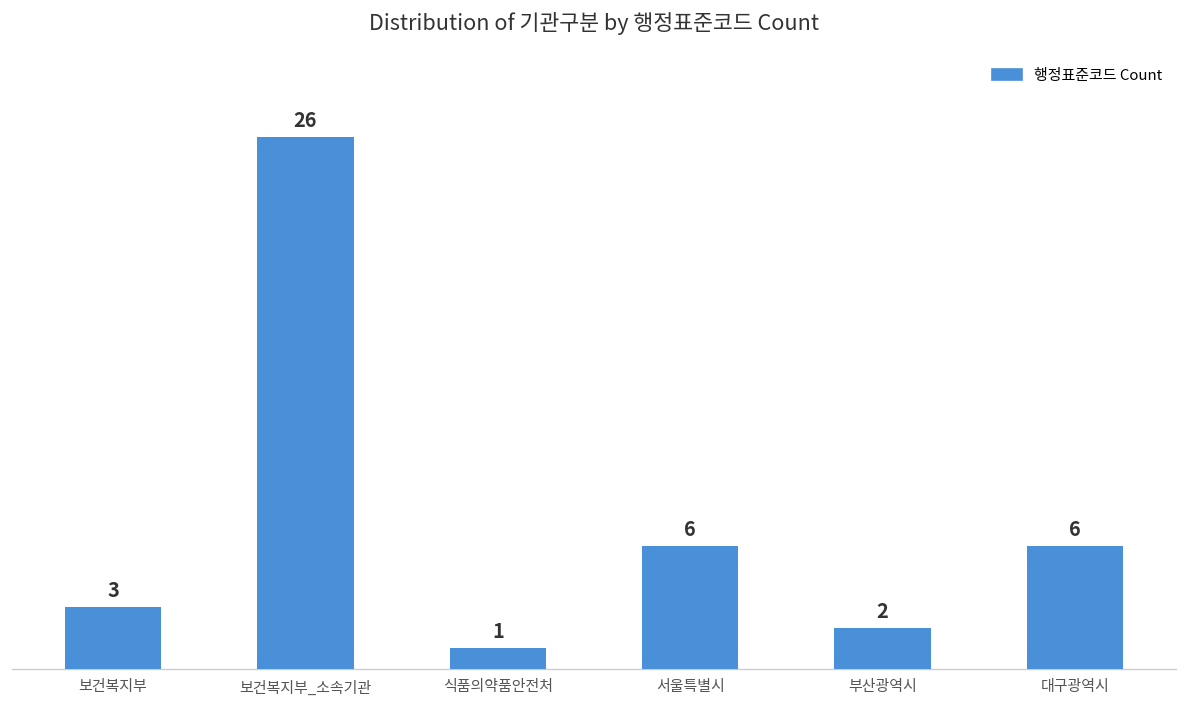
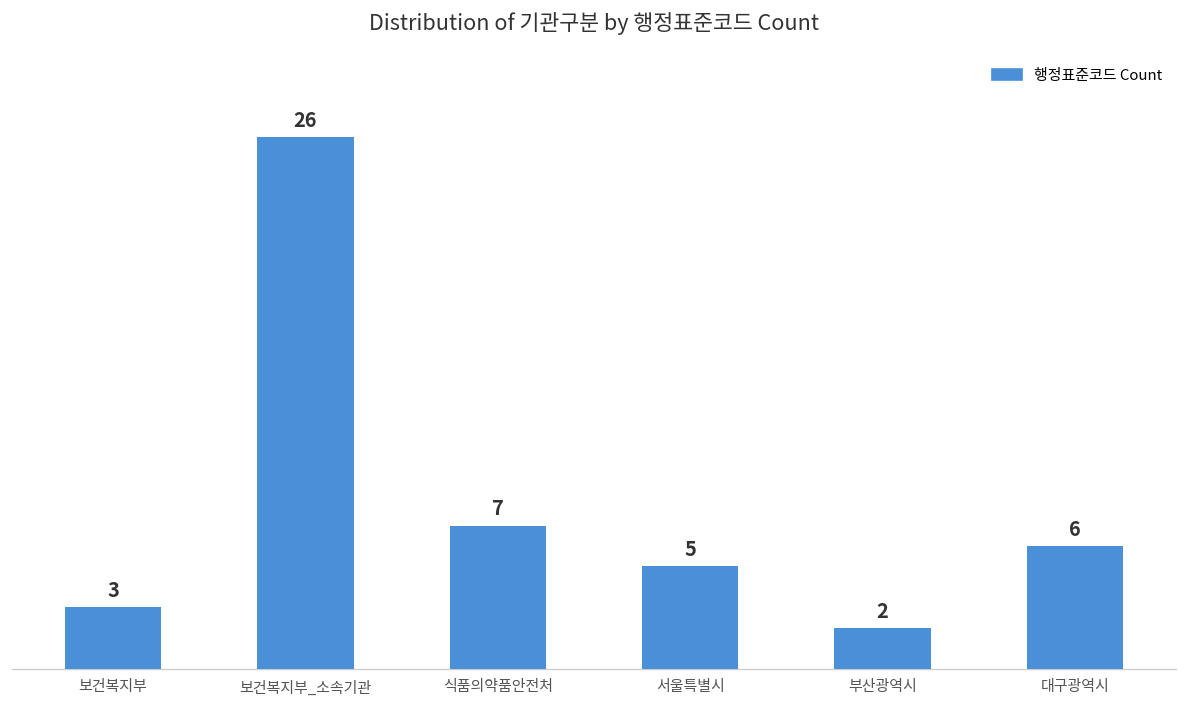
식품의약품안전처: 1 -> 7
서울특별시: 6 -> 5
